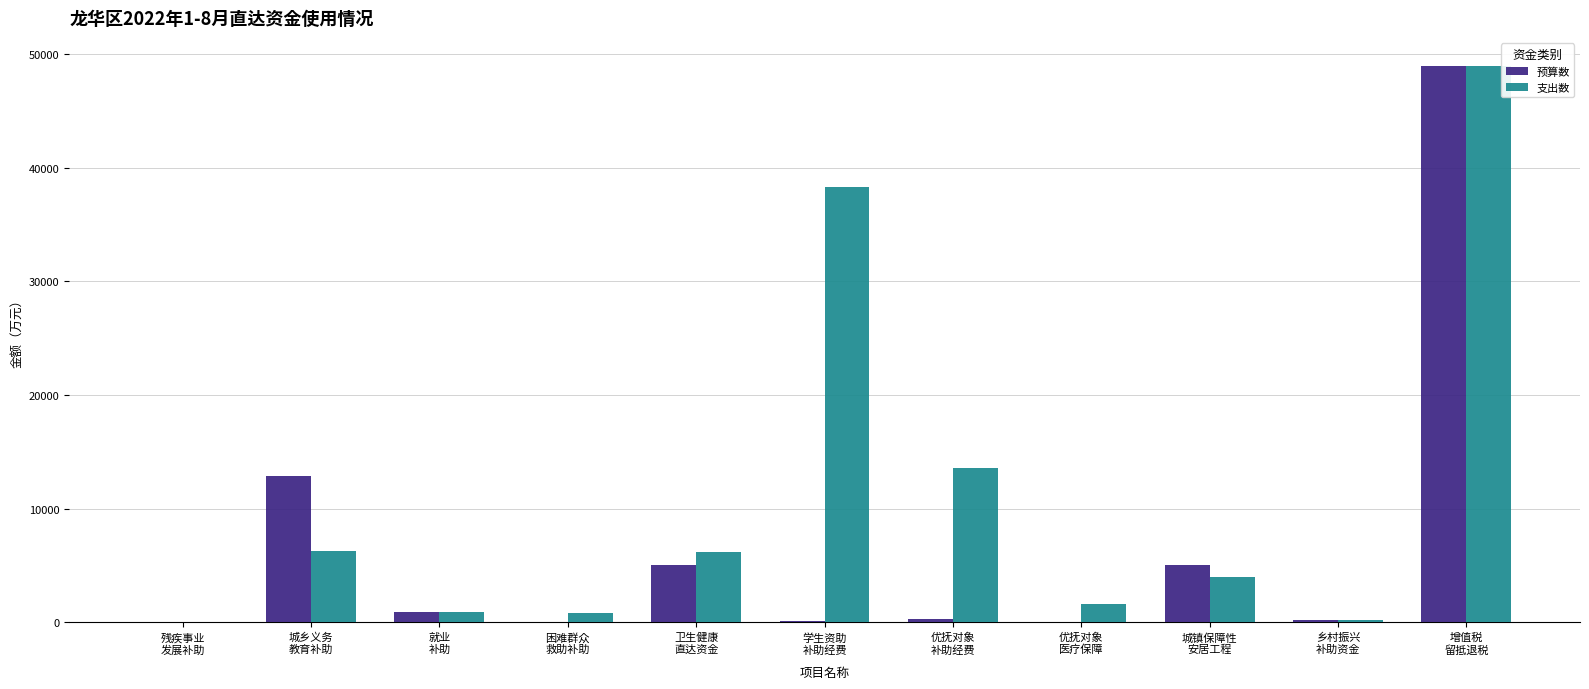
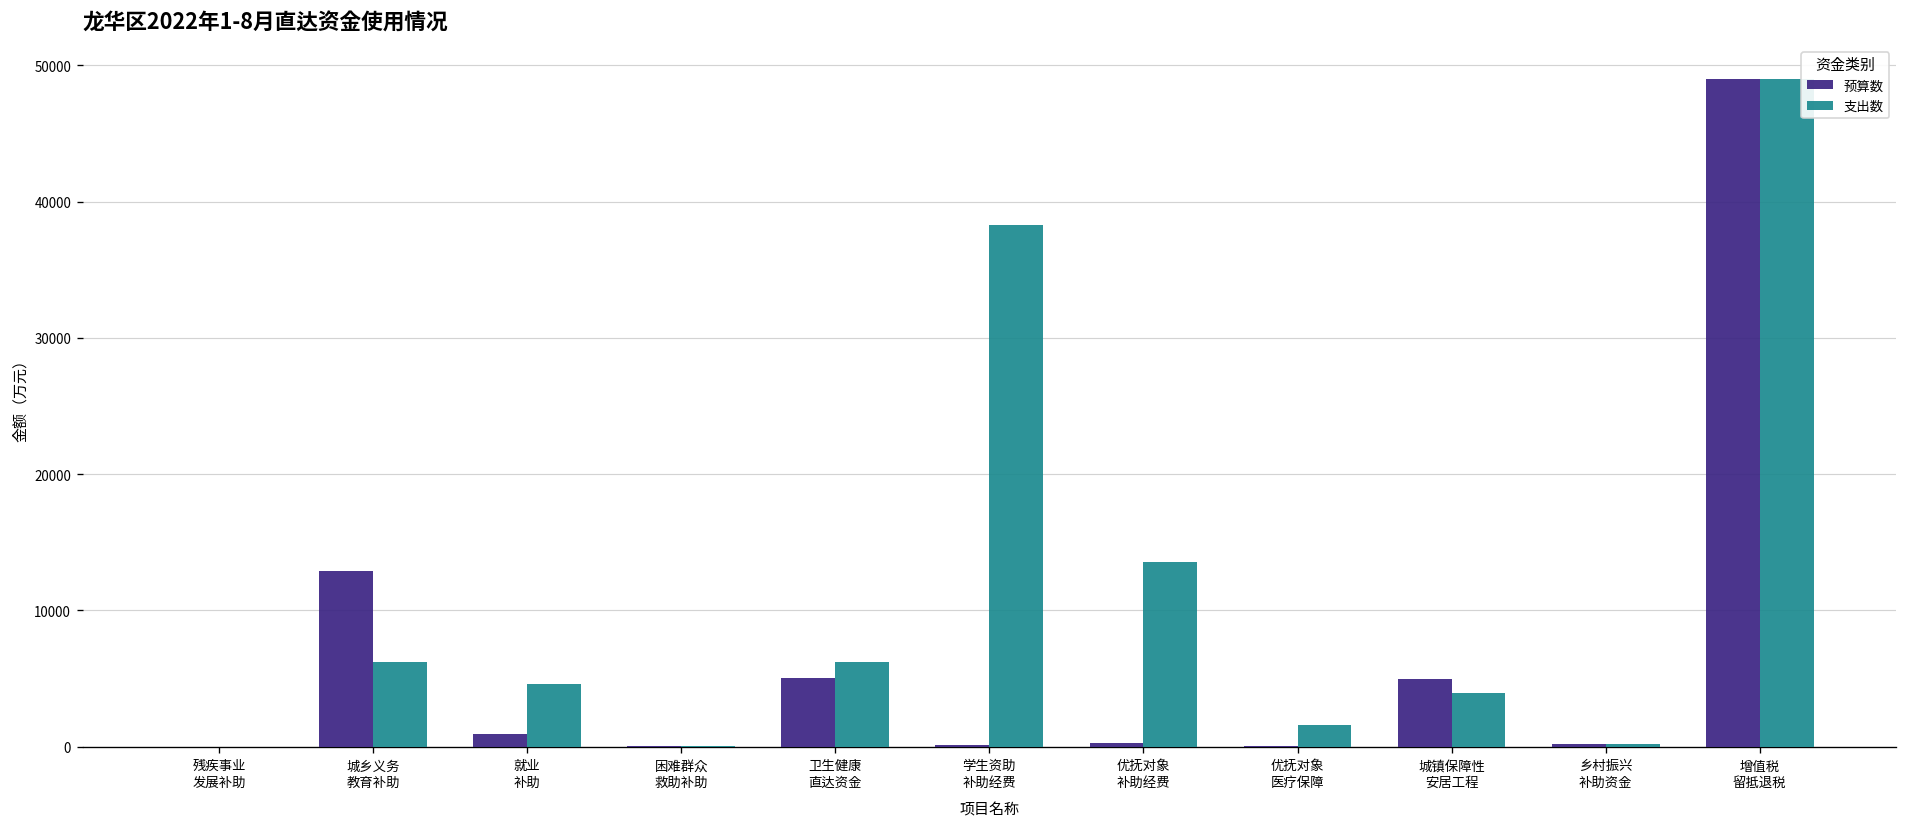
支出数, 就业 补助: 900 -> 4600
支出数, 困难群众 救助补助: 800 -> 0
